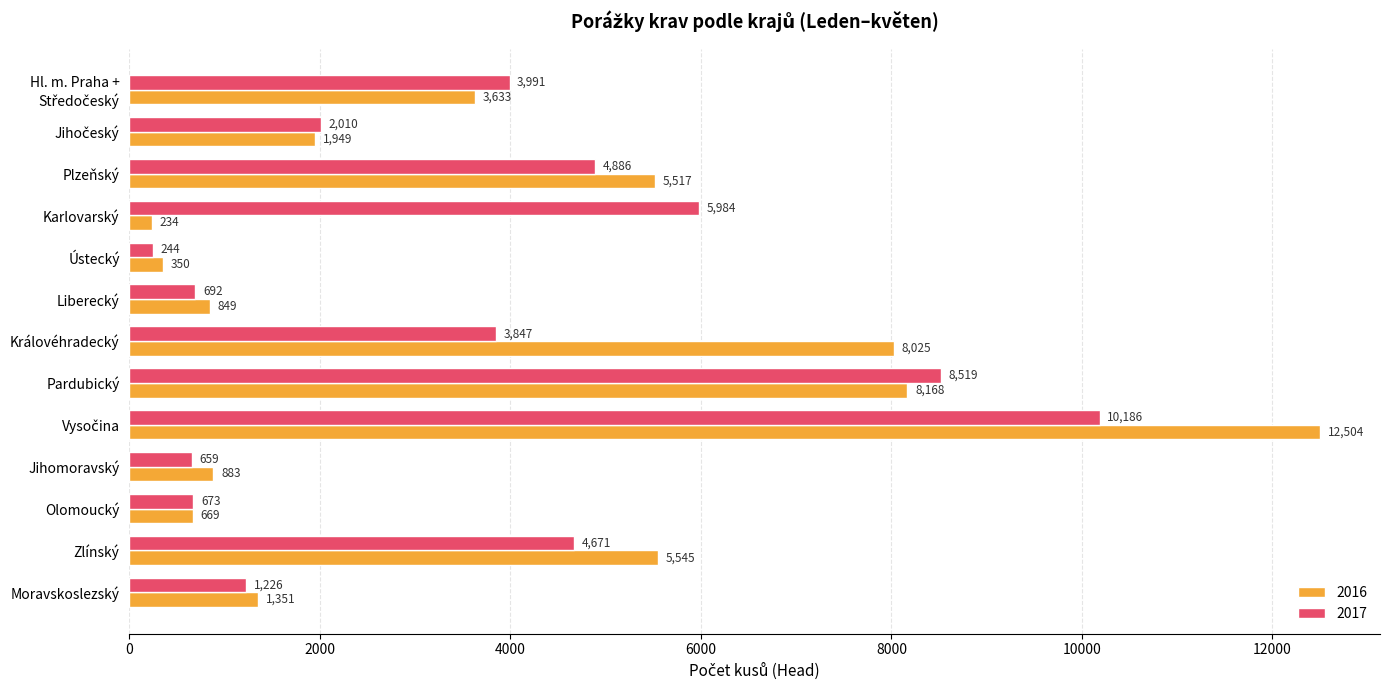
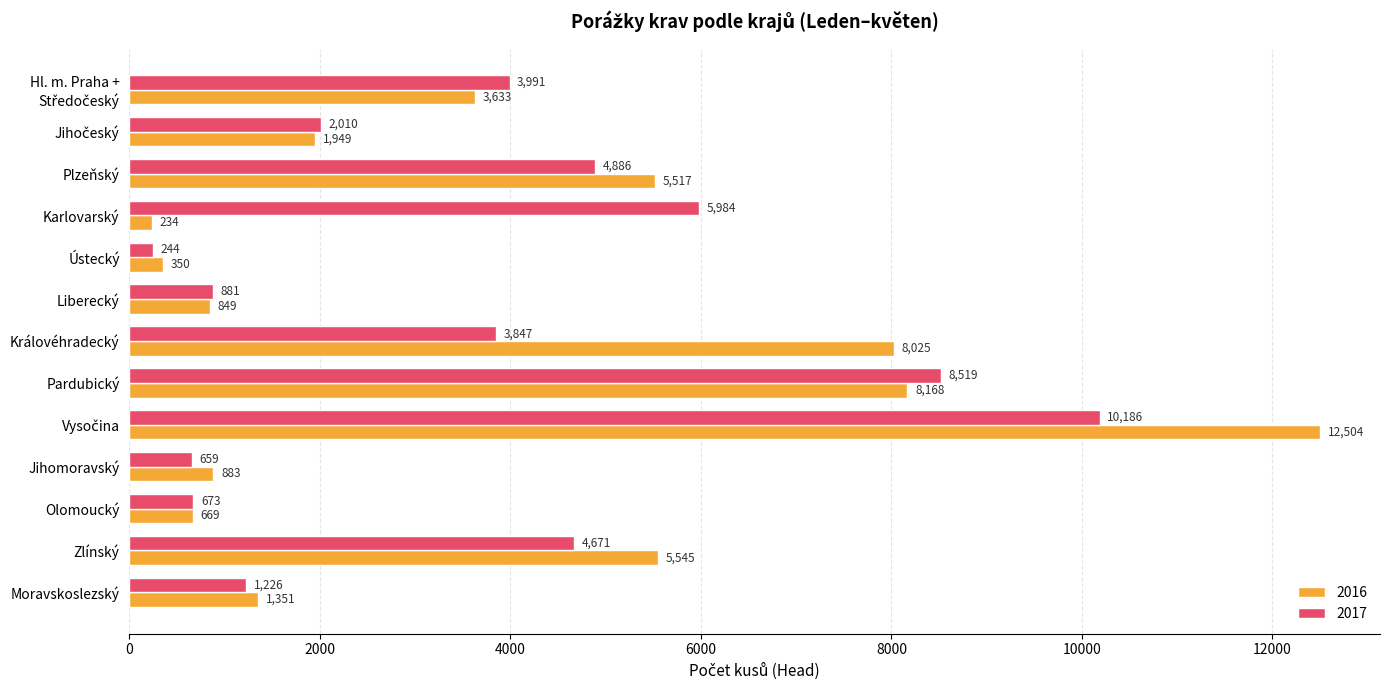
2017, Liberecký: 692 -> 881
